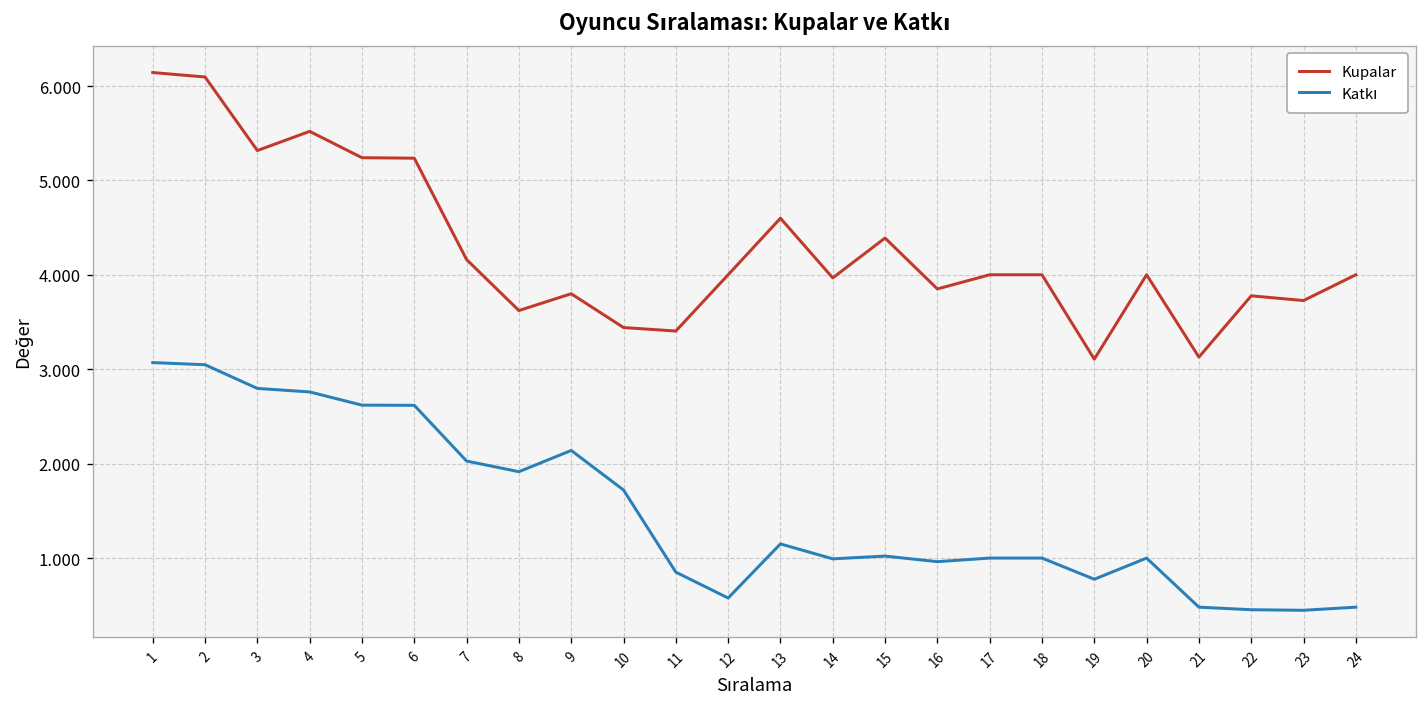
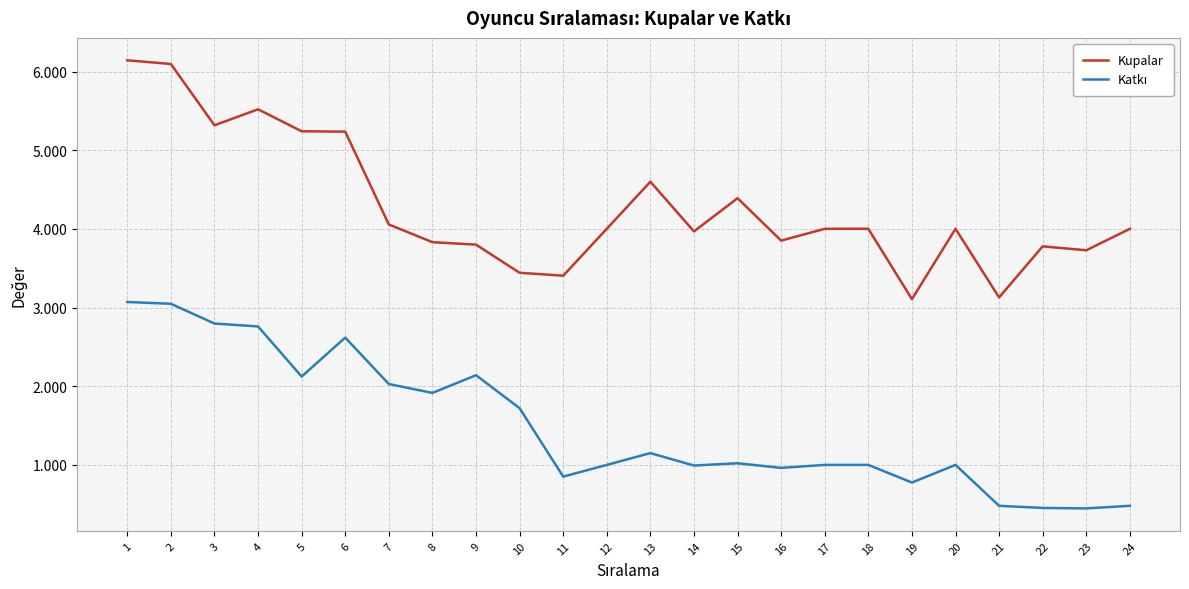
Katkı, 5: 2.6 -> 2.1
Kupalar, 7: 4.2 -> 4.1
Kupalar, 8: 3.6 -> 3.8
Katkı, 12: 0.6 -> 1.0
